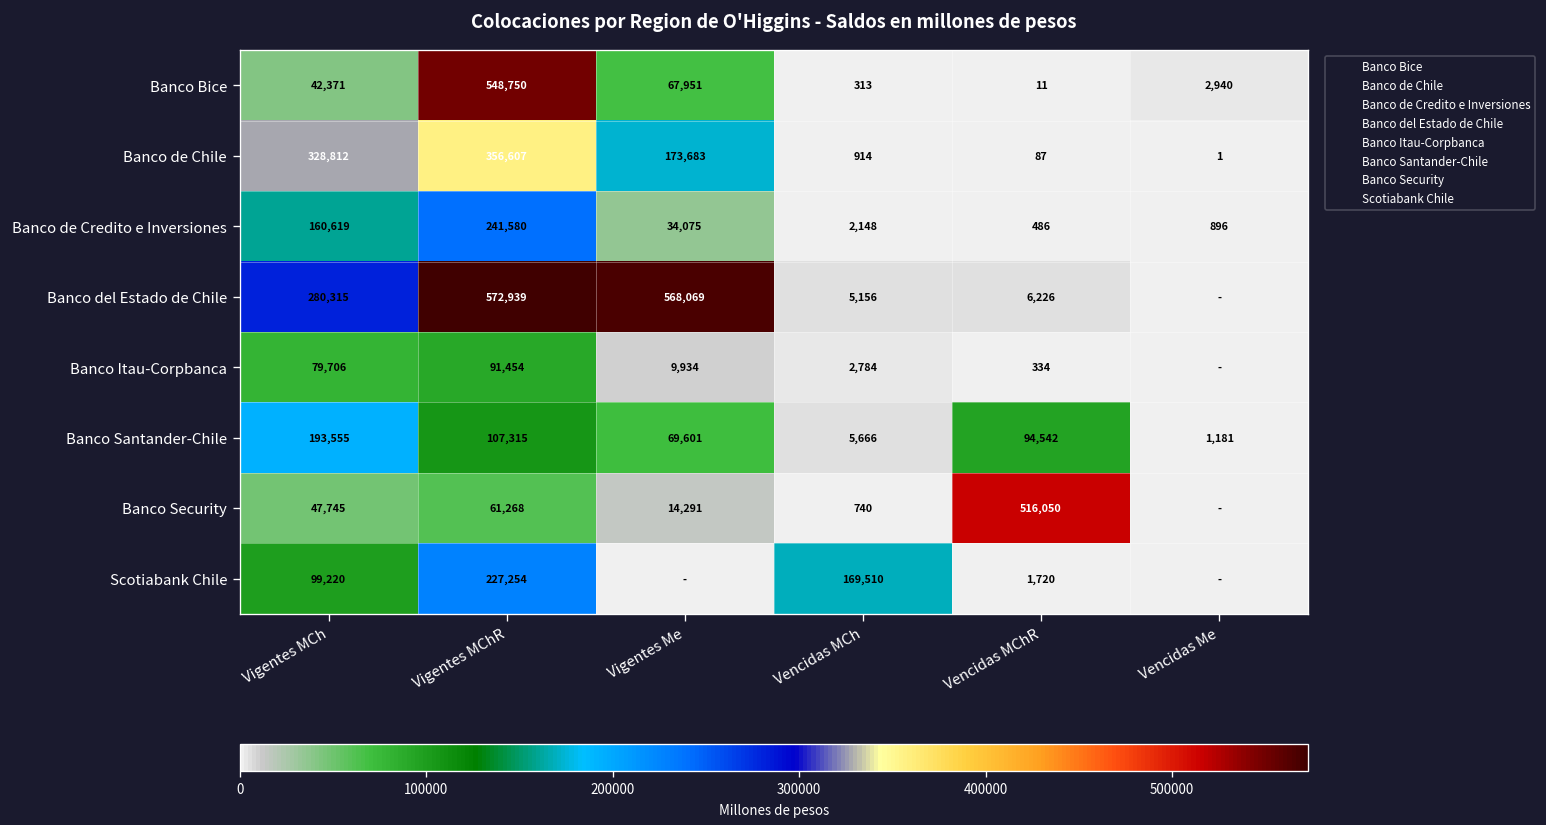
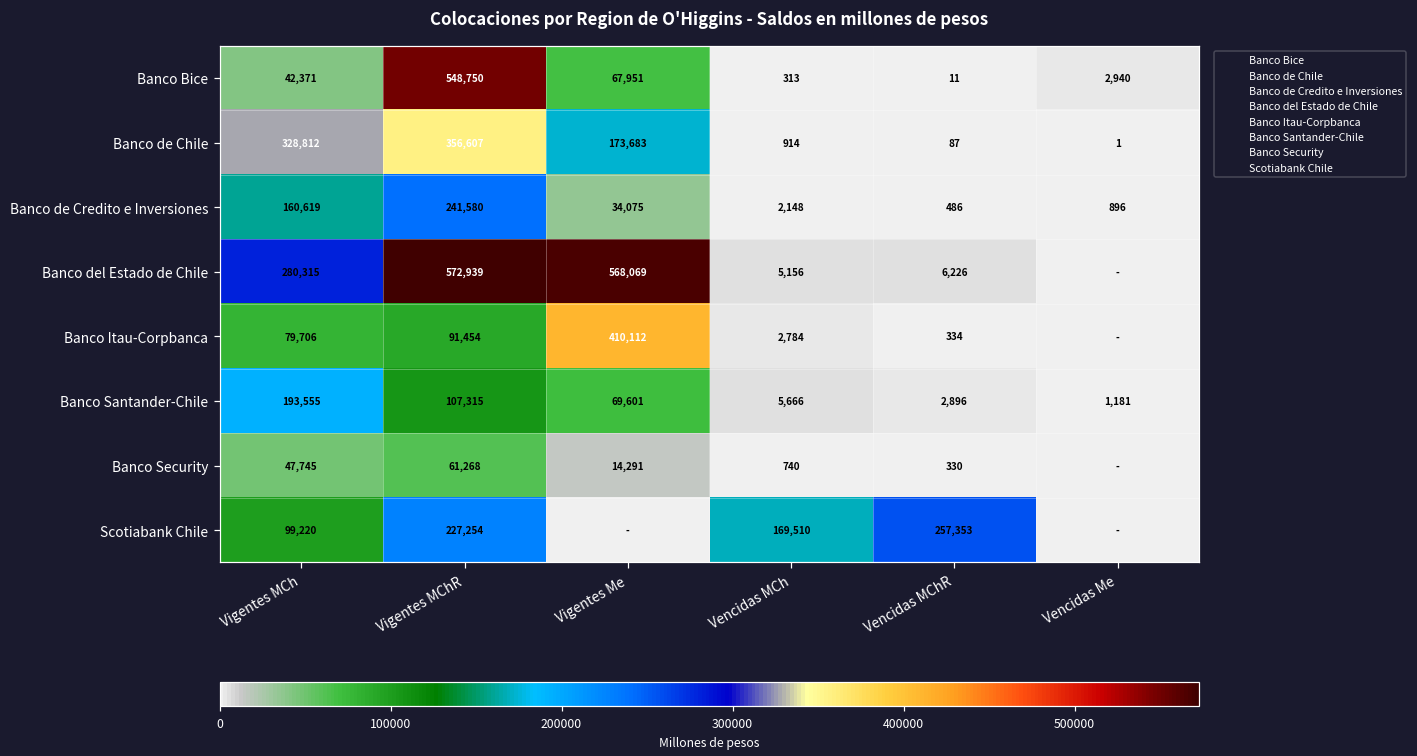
Banco Itau-Corpbanca, Vigentes Me: 9,934 -> 410,112
Banco Santander-Chile, Vencidas MChR: 94,542 -> 2,896
Banco Security, Vencidas MChR: 516,050 -> 330
Scotiabank Chile, Vencidas MChR: 1,720 -> 257,353
